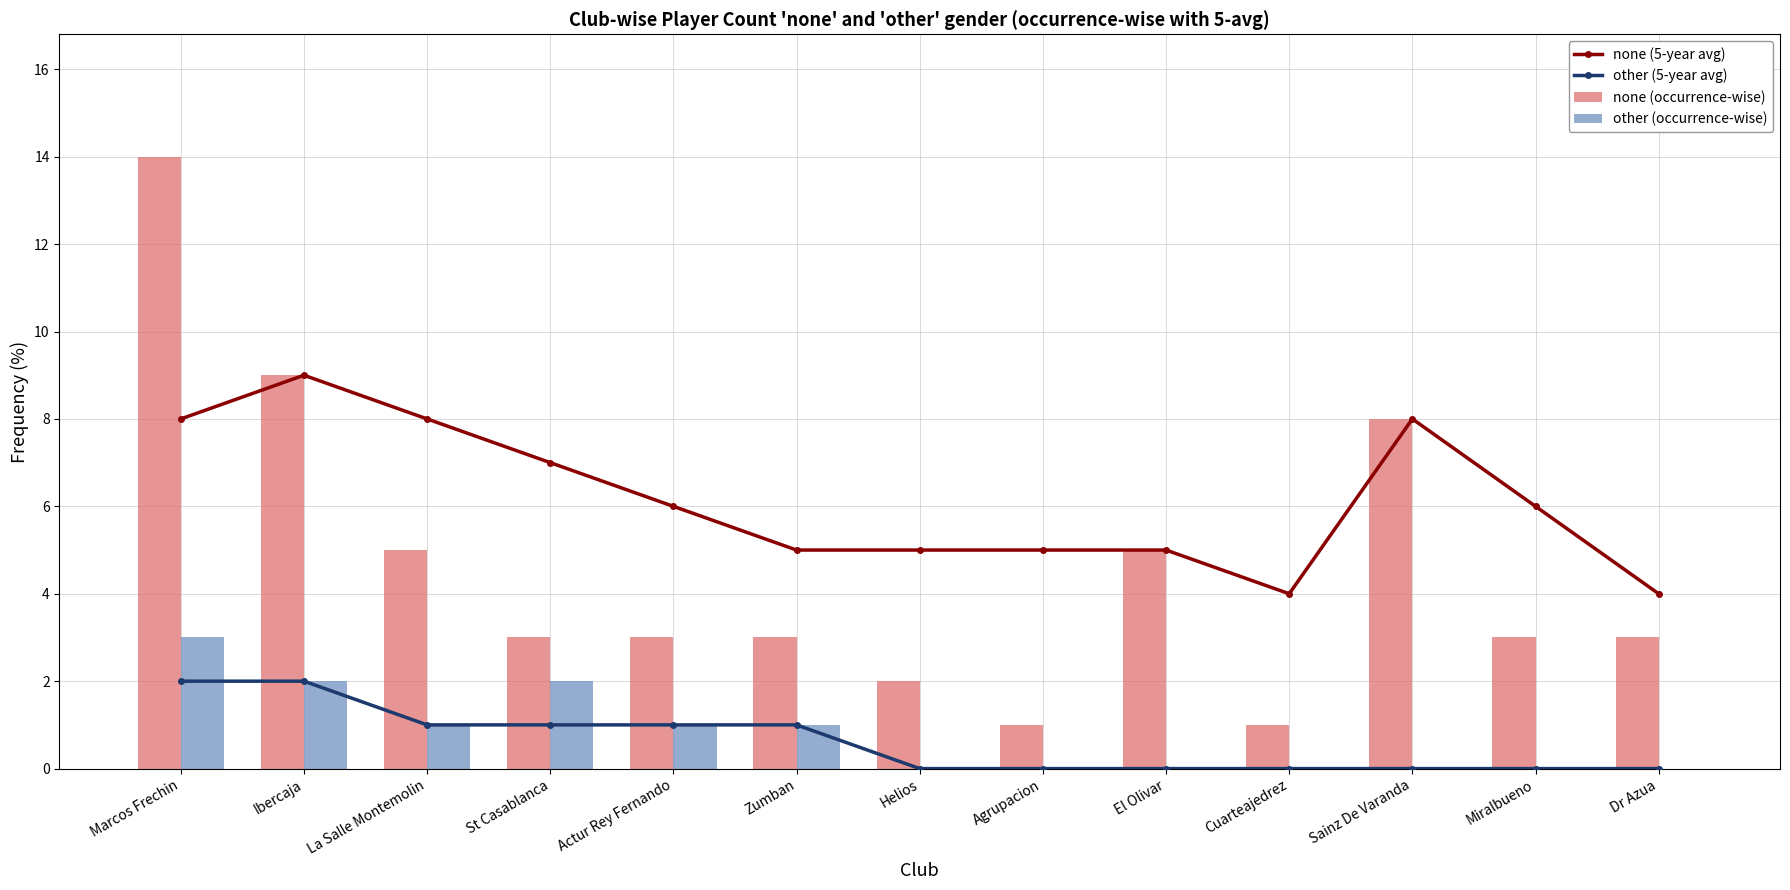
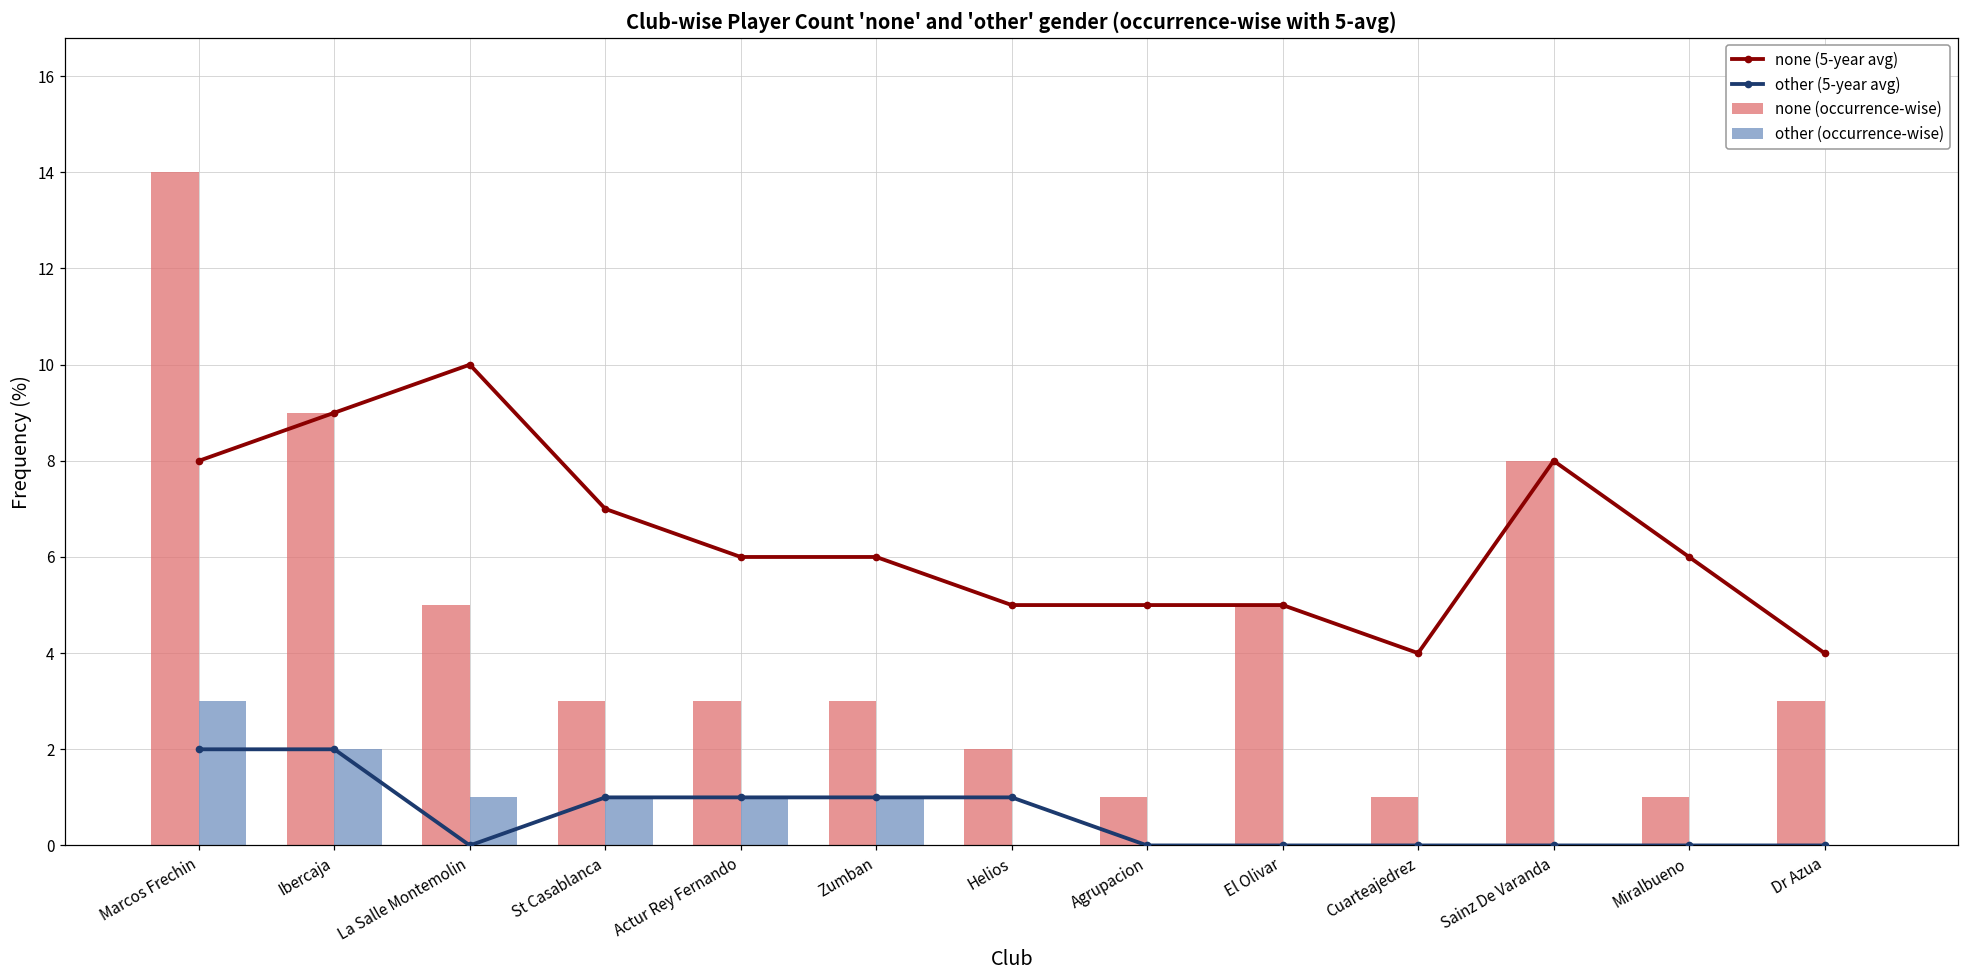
none (5-year avg), La Salle Montemolin: 8 -> 10
other (5-year avg), La Salle Montemolin: 1 -> 0
other (occurrence-wise), St Casablanca: 2 -> 1
none (5-year avg), Zumban: 5 -> 6
other (5-year avg), Helios: 0 -> 1
none (occurrence-wise), Miralbueno: 3 -> 1
